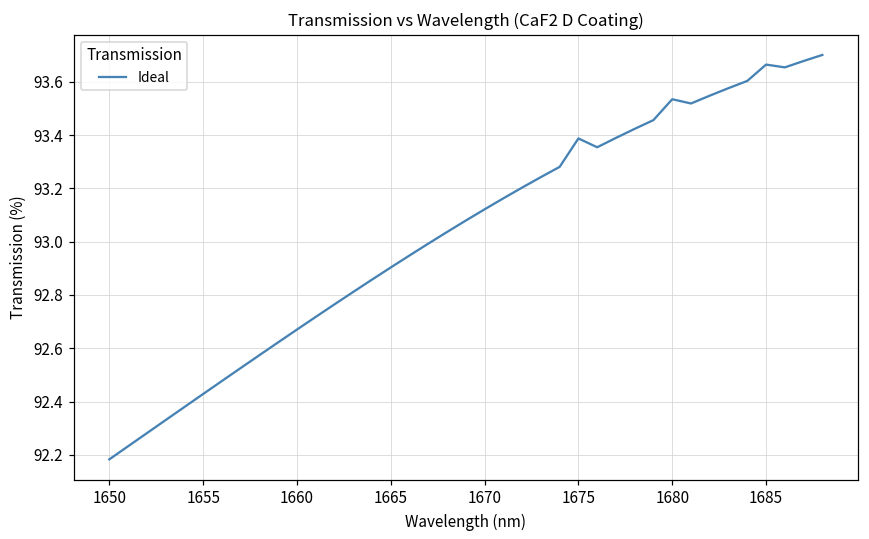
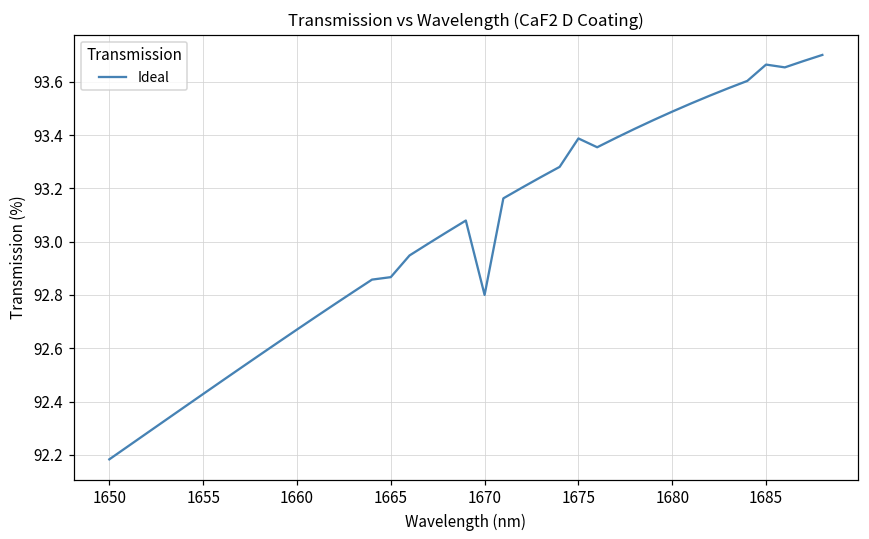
1665: 92.90 -> 92.87
1670: 93.12 -> 92.80
1680: 93.53 -> 93.49
